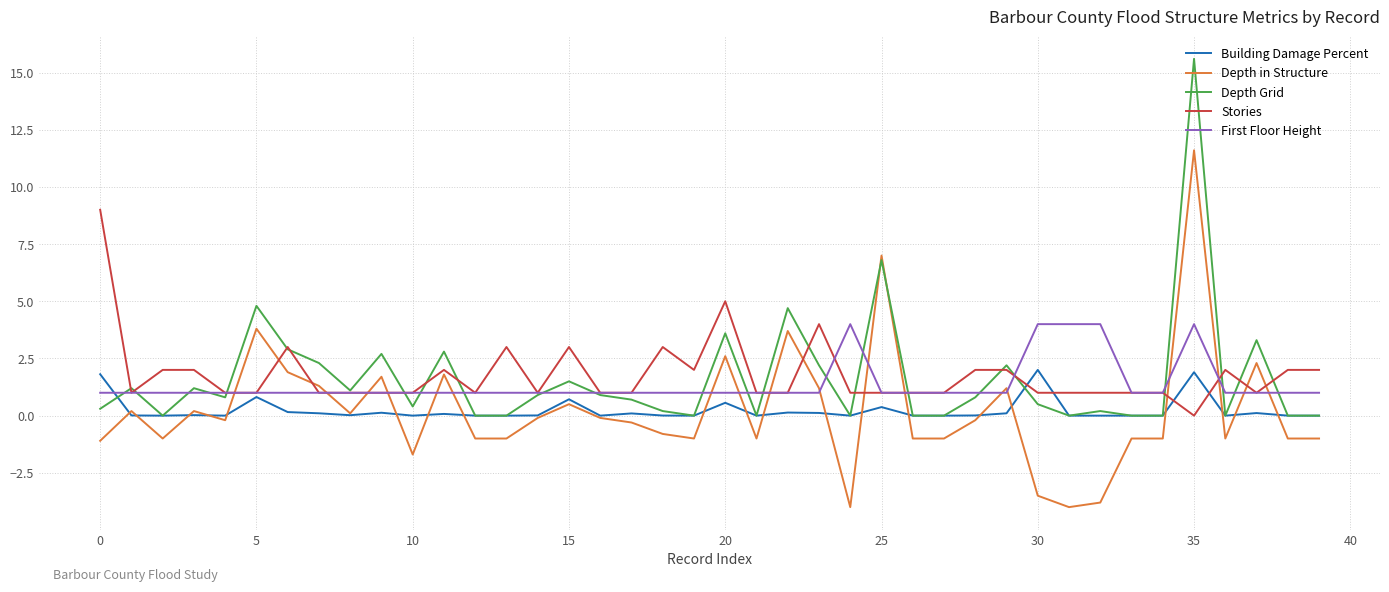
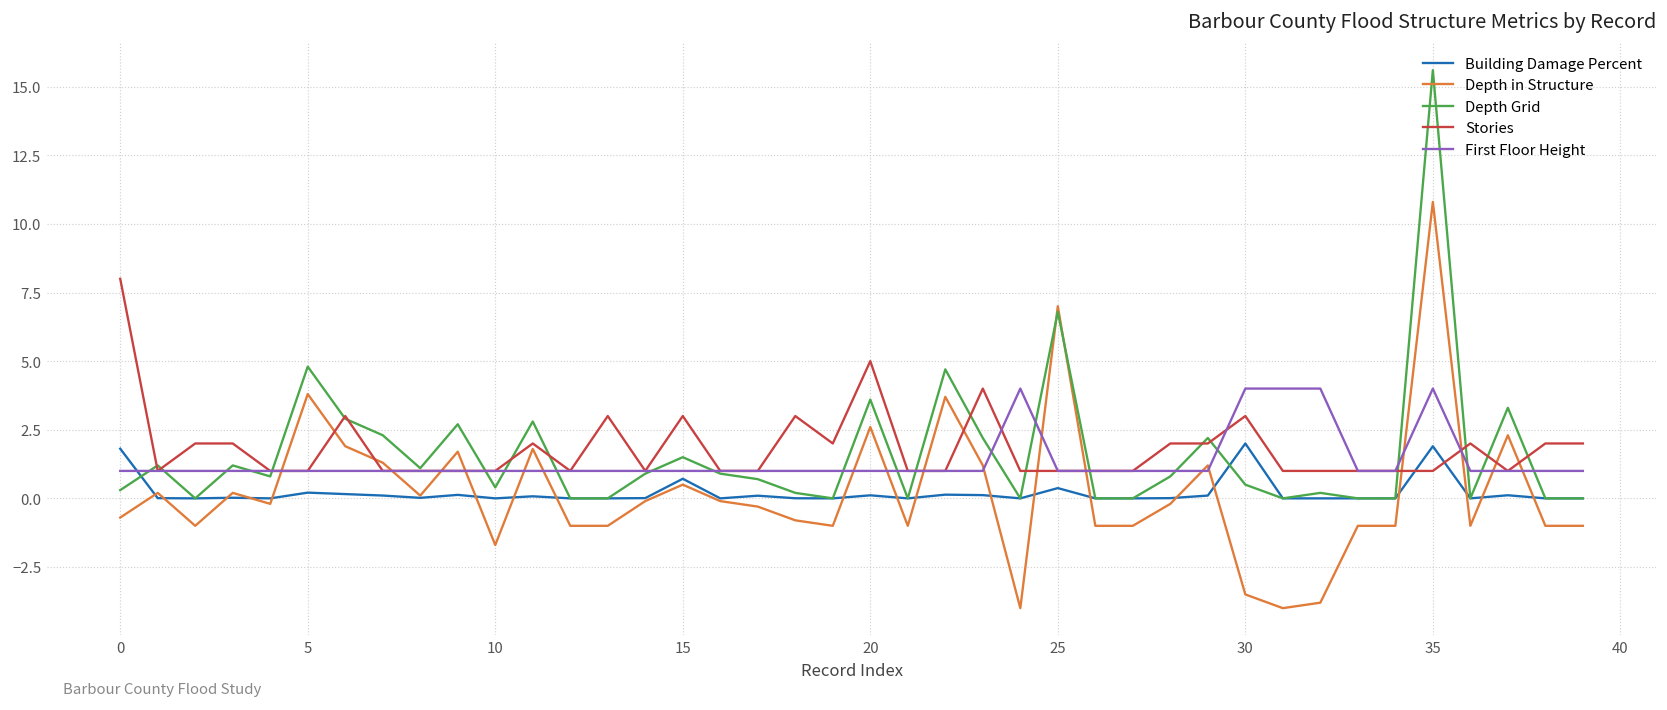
Depth in Structure, 0: -1.1 -> -0.7
Stories, 0: 9 -> 8
Building Damage Percent, 5: 0.8 -> 0.2
Building Damage Percent, 20: 0.6 -> 0.1
Stories, 30: 1 -> 3
Depth in Structure, 35: 11.6 -> 10.8
Stories, 35: 0 -> 1
